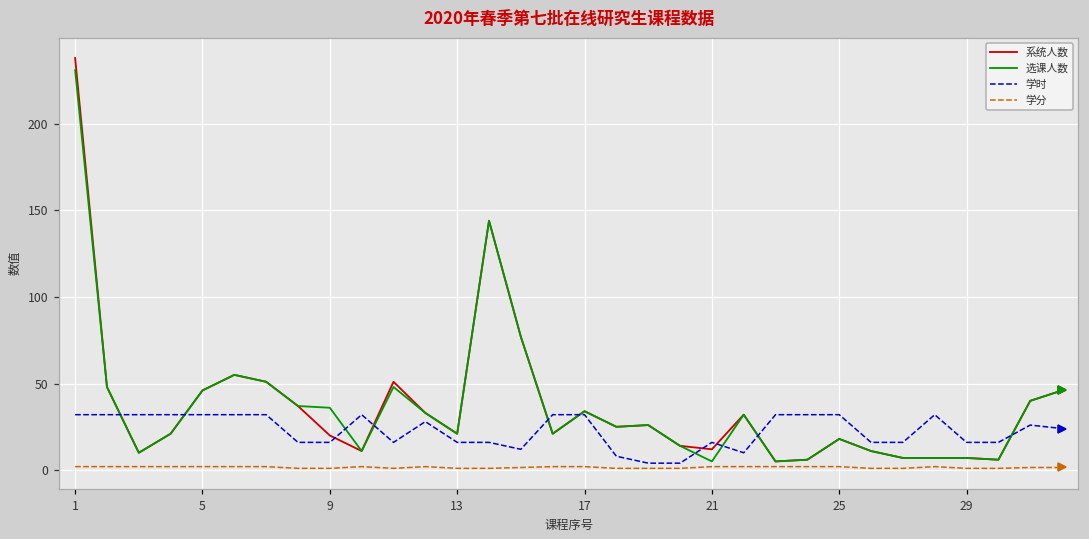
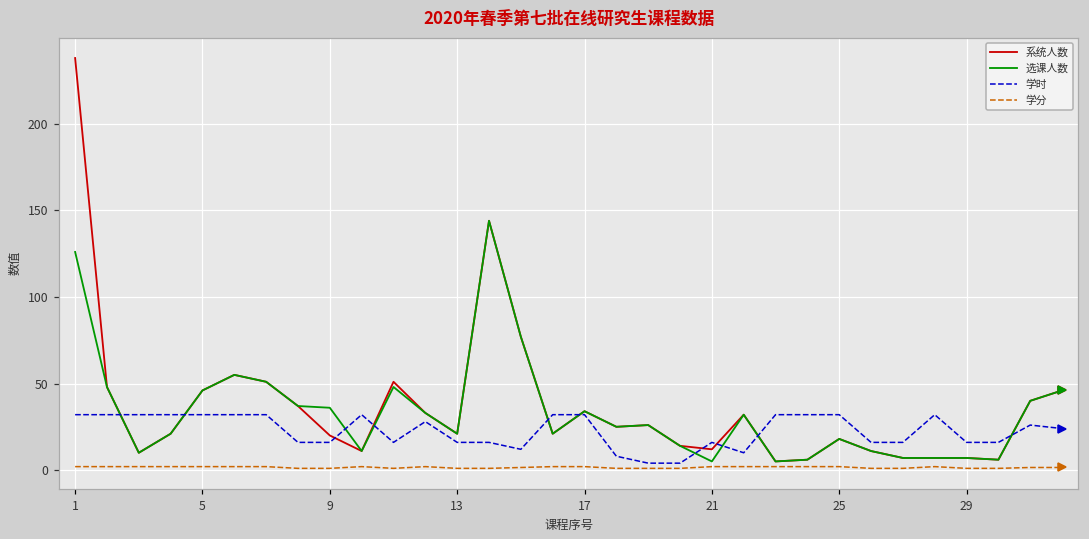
选课人数, 1: 231 -> 126
